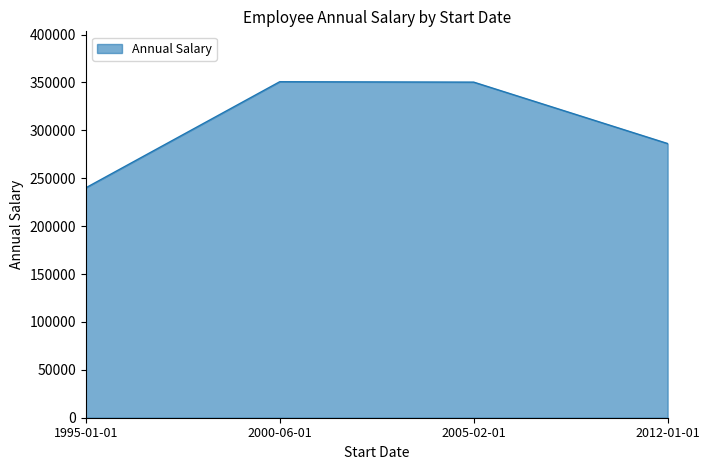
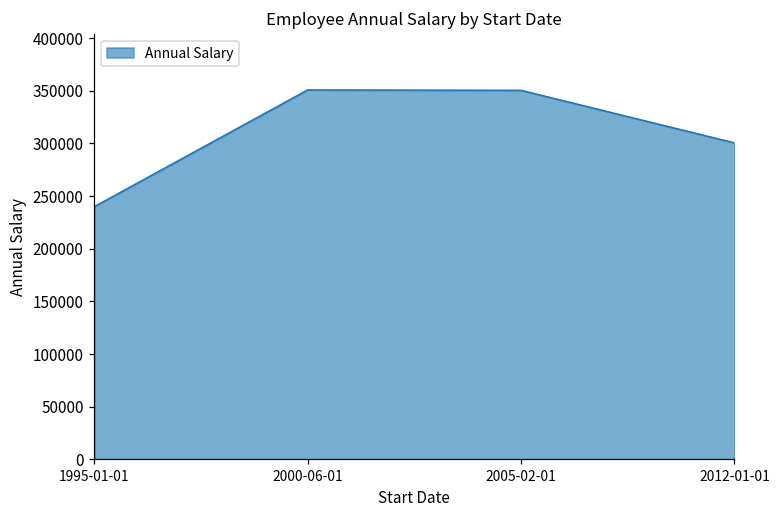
2012-01-01: 290000 -> 300000
